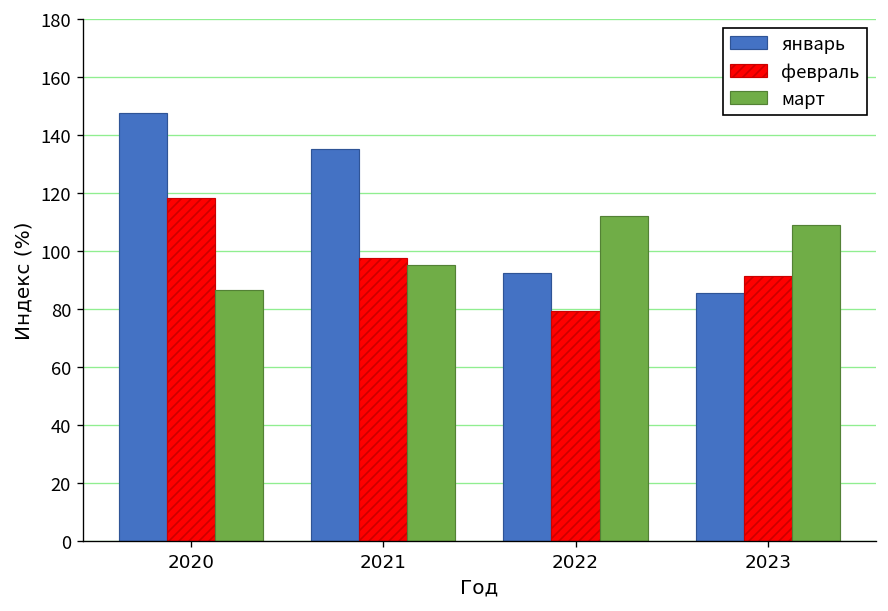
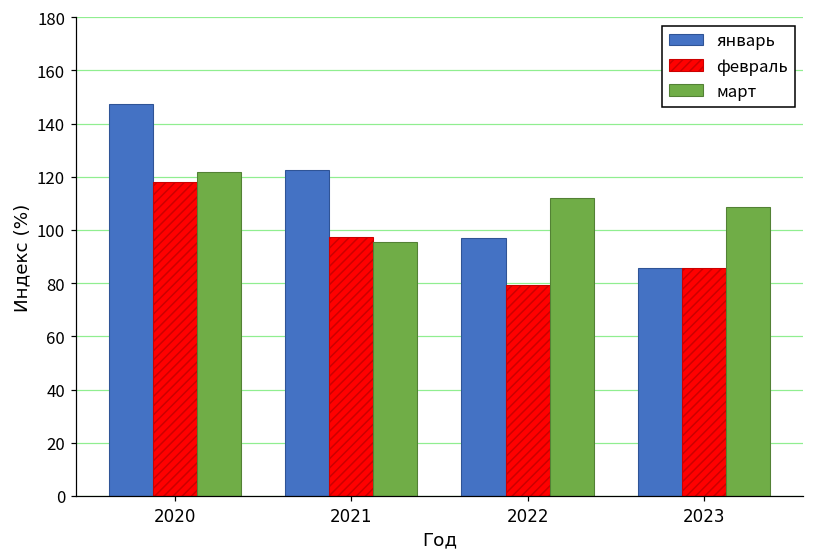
март, 2020: 87 -> 122
январь, 2021: 135 -> 123
январь, 2022: 92 -> 97
февраль, 2023: 91 -> 86
